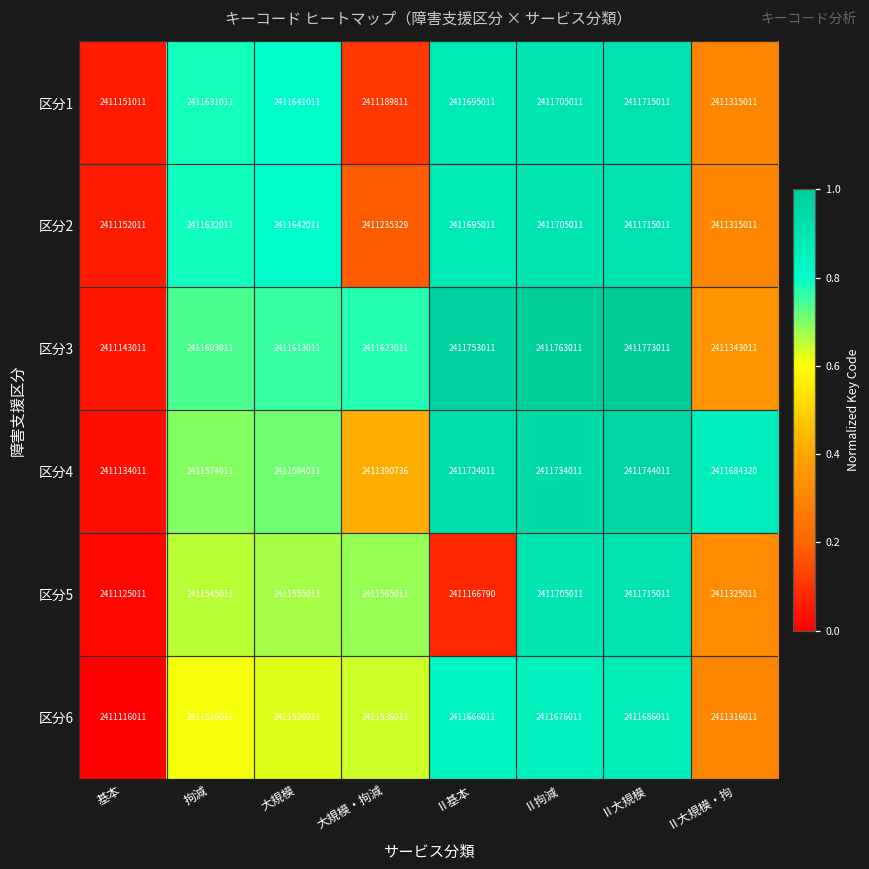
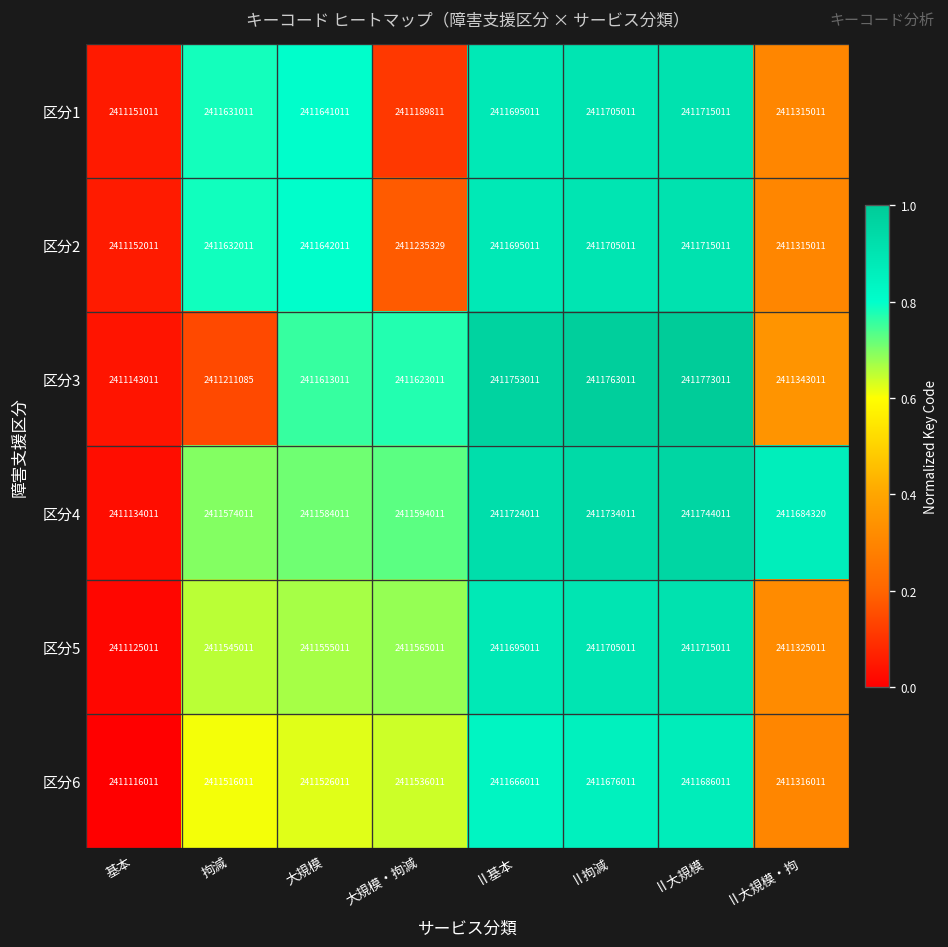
区分3, 拘減: 2411603011 -> 2411211085
区分4, 大規模・拘減: 2411390736 -> 2411594011
区分5, Ⅱ基本: 2411166790 -> 2411695011
